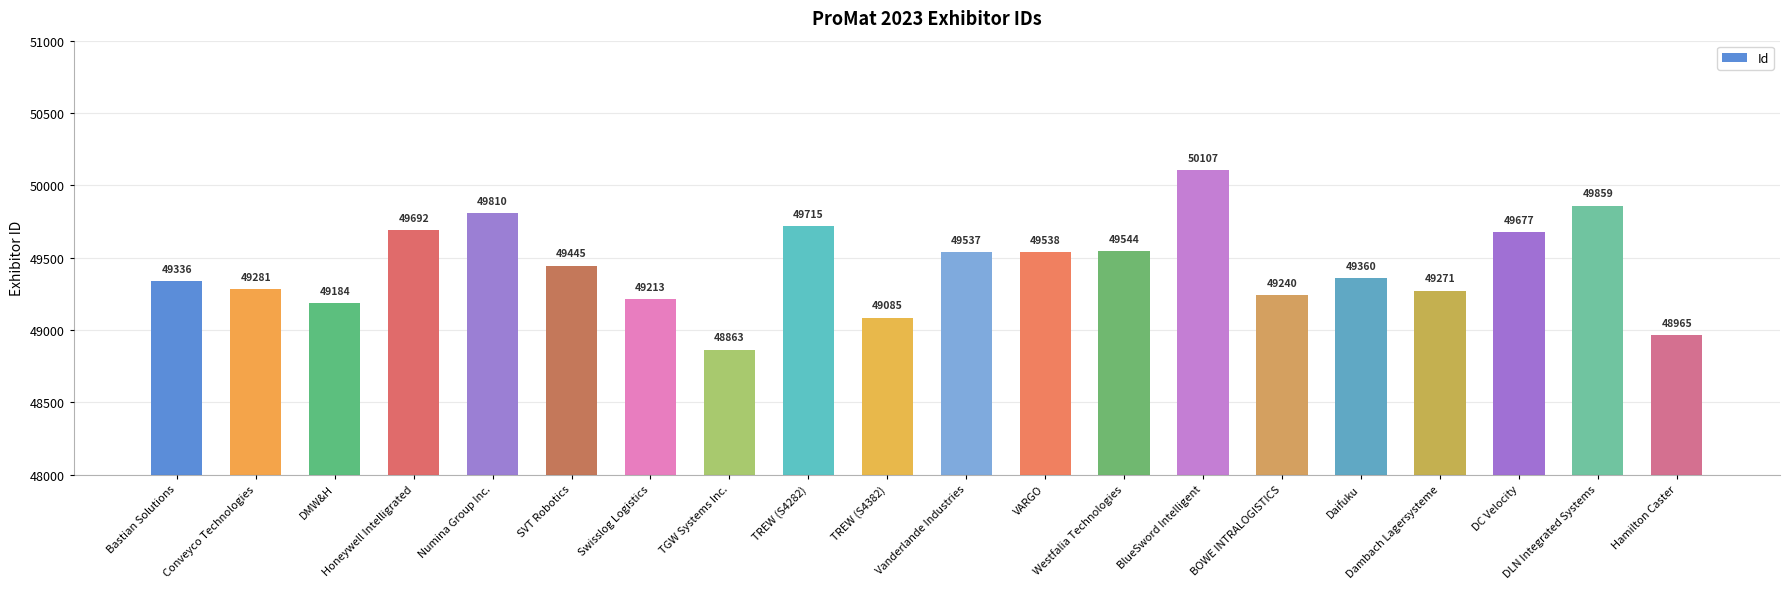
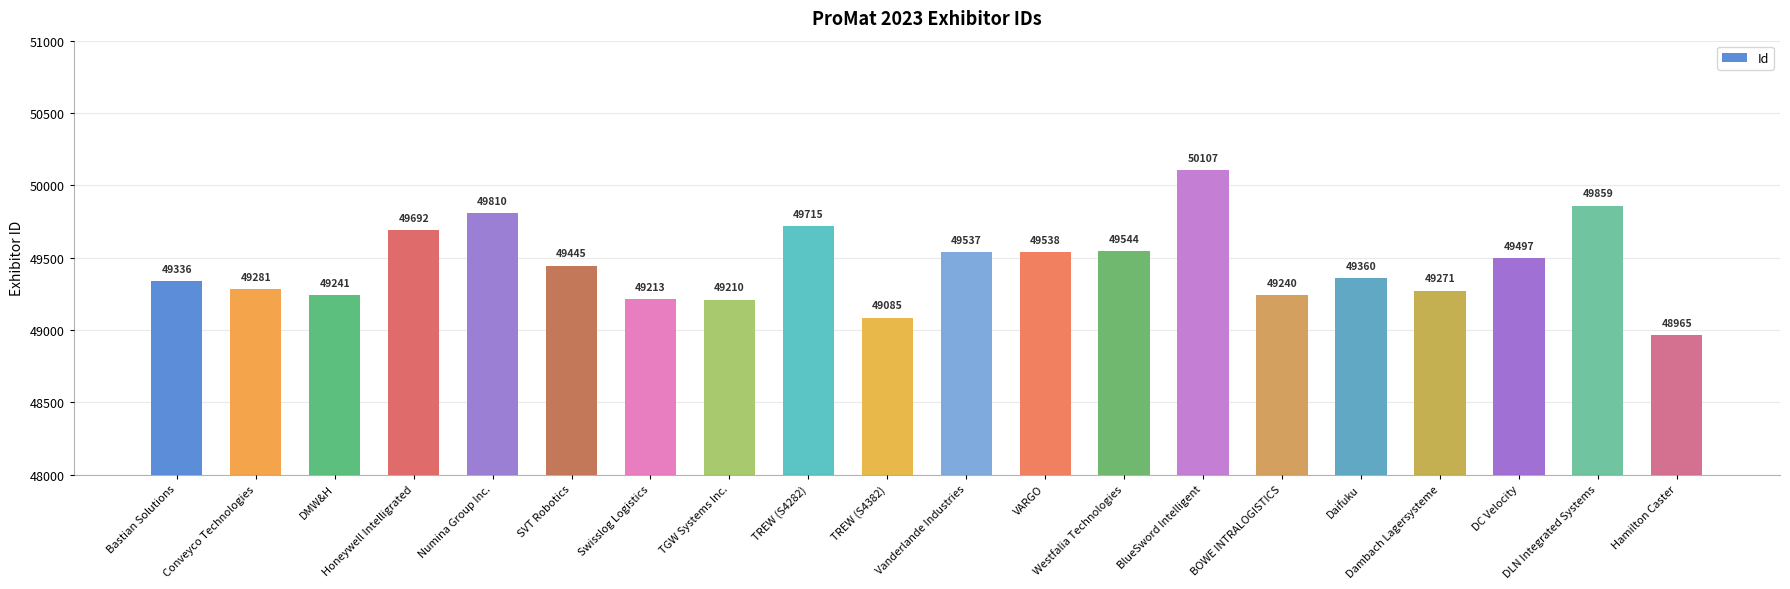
DMW&H: 49184 -> 49241
TGW Systems Inc.: 48863 -> 49210
DC Velocity: 49677 -> 49497
